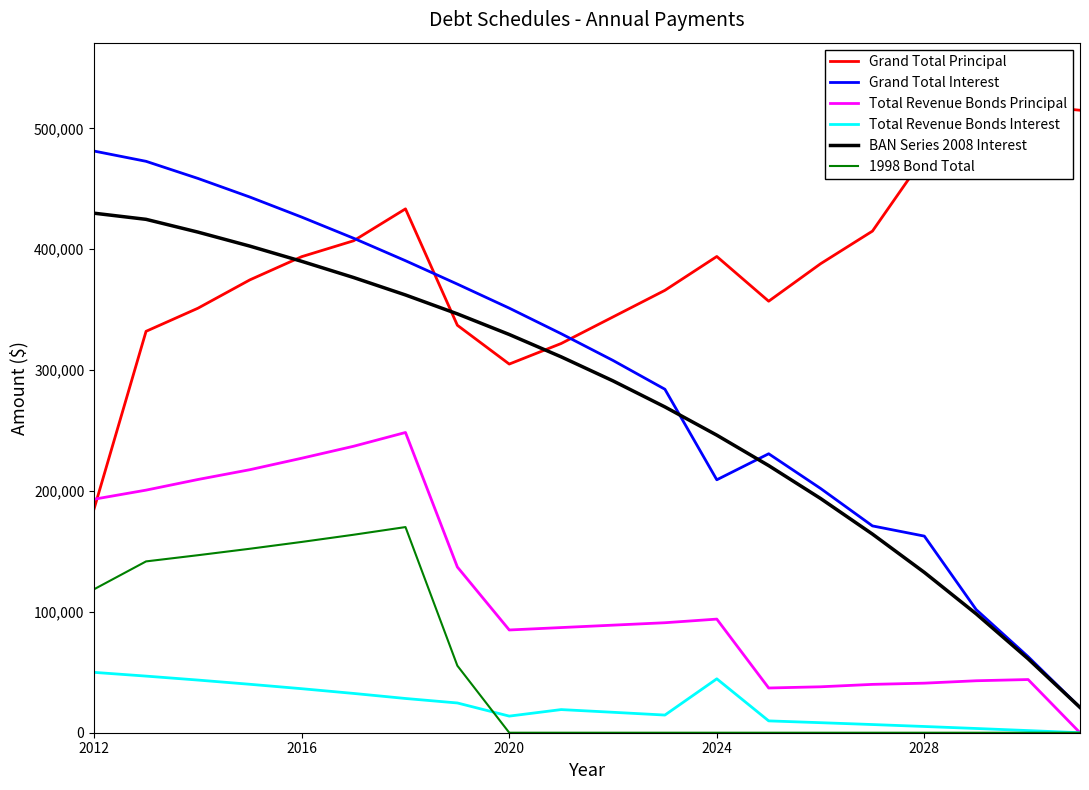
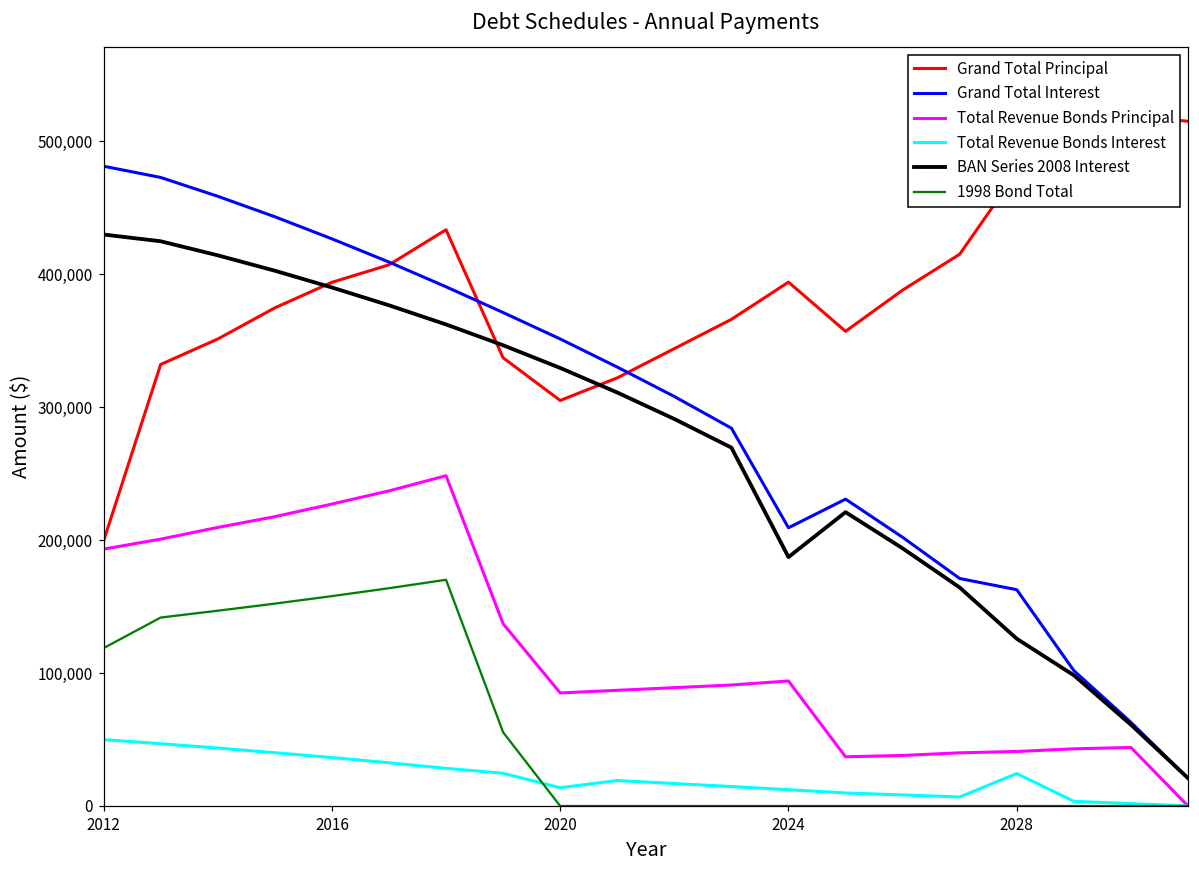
Grand Total Principal, 2012: 185,000 -> 199,000
Total Revenue Bonds Interest, 2024: 45,000 -> 12,000
BAN Series 2008 Interest, 2024: 246,000 -> 187,000
Total Revenue Bonds Interest, 2028: 5,000 -> 24,000
BAN Series 2008 Interest, 2028: 133,000 -> 126,000
